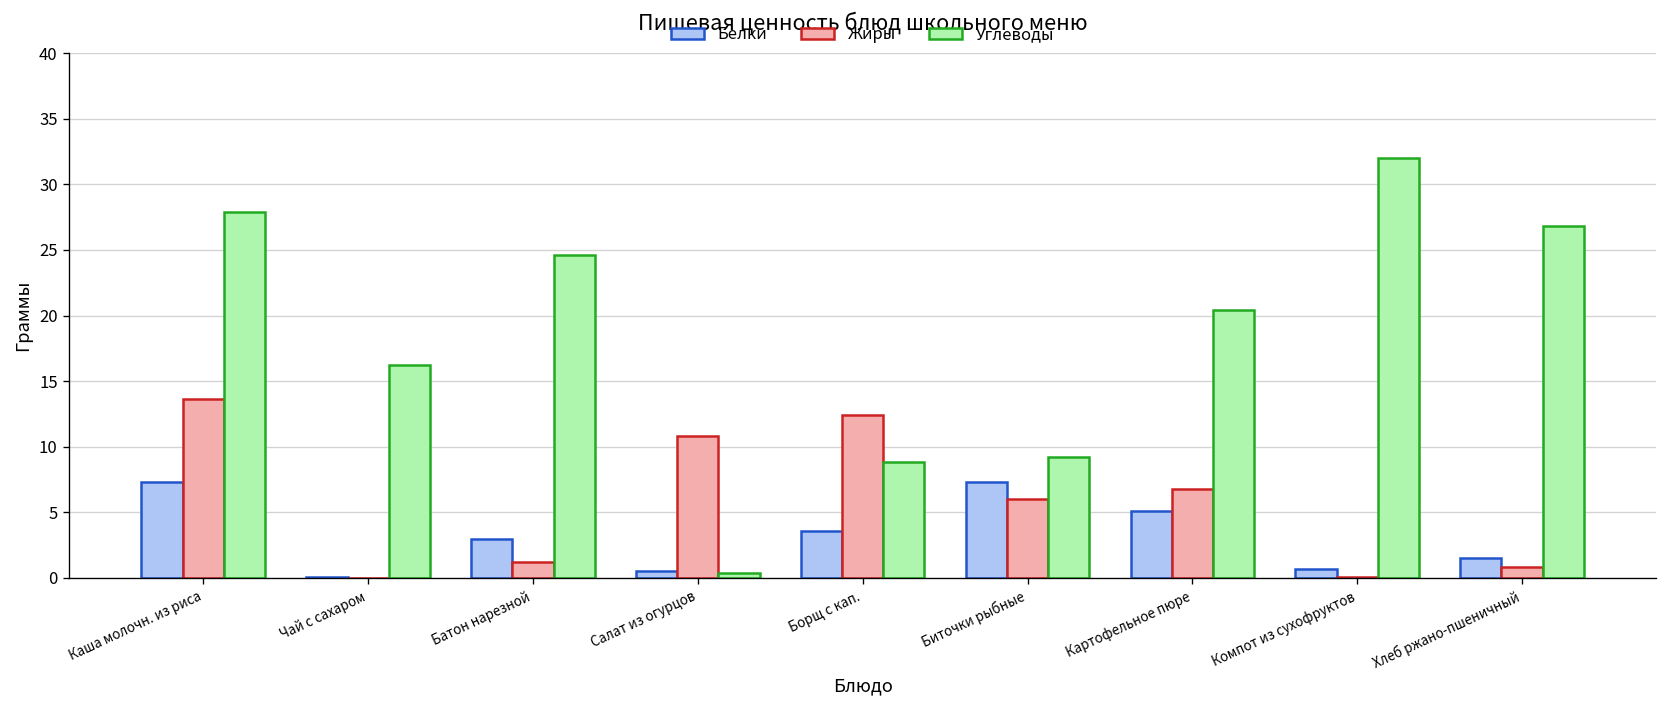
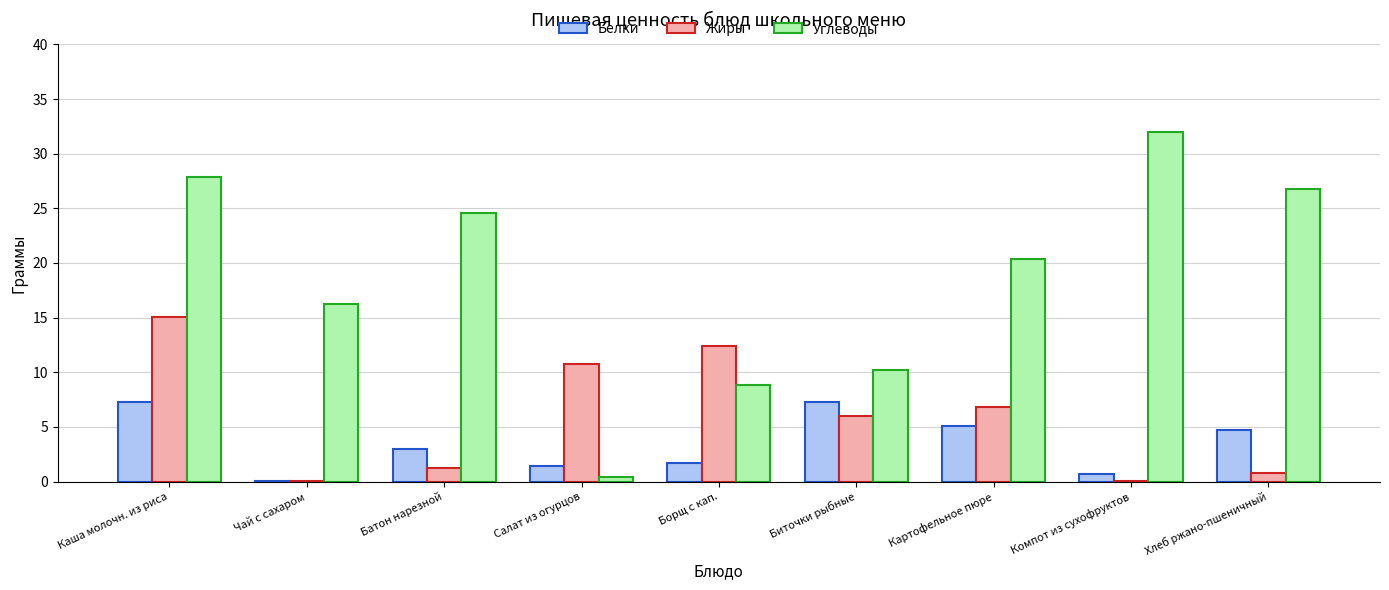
Жиры, Каша молочн. из риса: 13.6 -> 15.1
Белки, Салат из огурцов: 0.5 -> 1.4
Белки, Борщ с кап.: 3.6 -> 1.7
Углеводы, Биточки рыбные: 9.2 -> 10.2
Белки, Хлеб ржано-пшеничный: 1.5 -> 4.7
